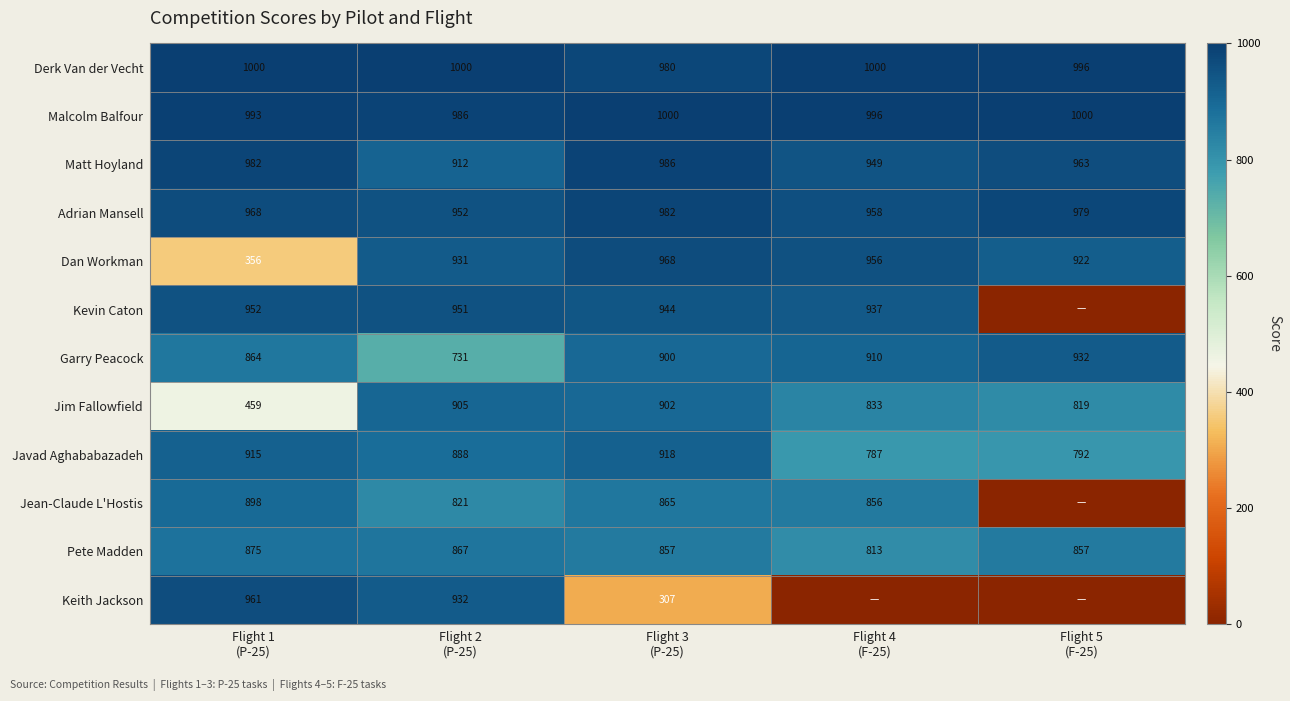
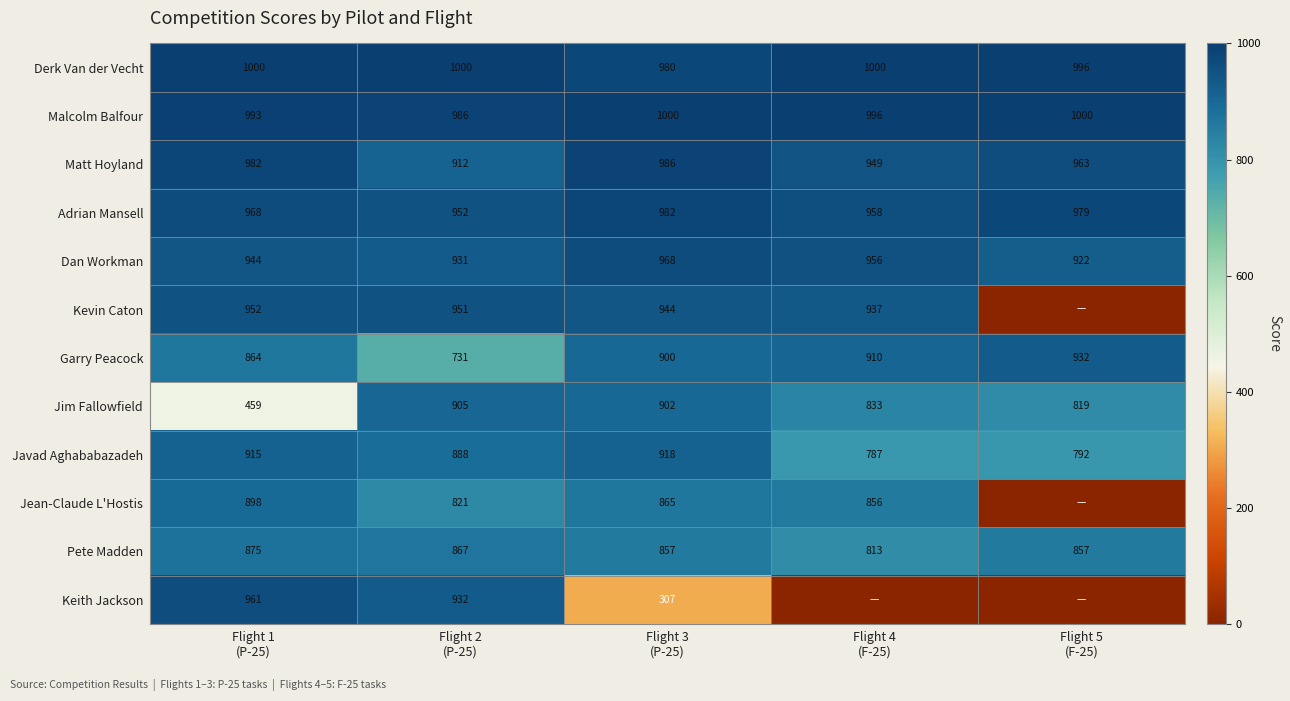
Dan Workman, Flight 1 (P-25): 356 -> 944
